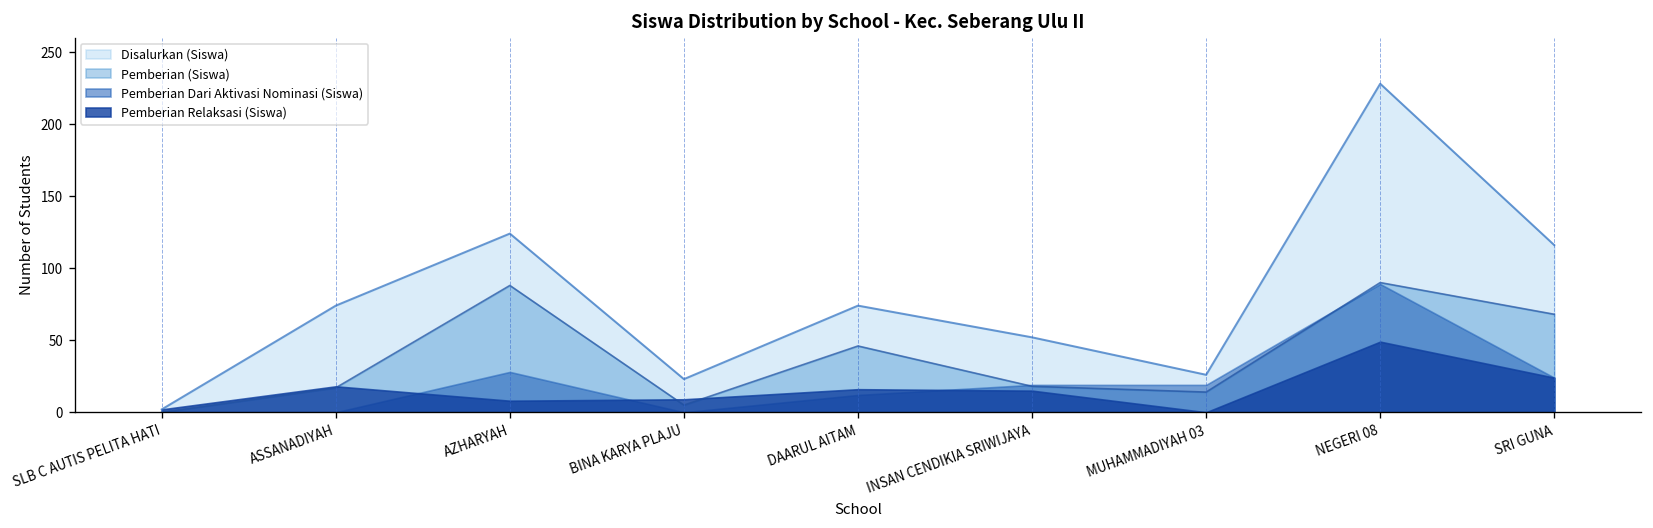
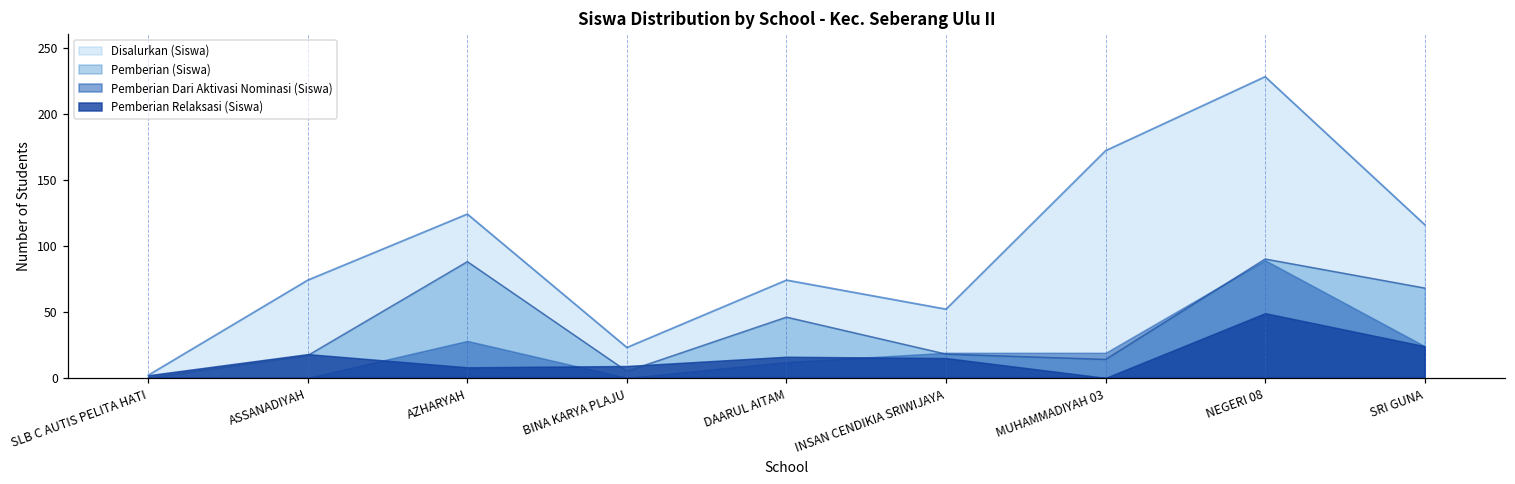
Disalurkan (Siswa), MUHAMMADIYAH 03: 26 -> 172
